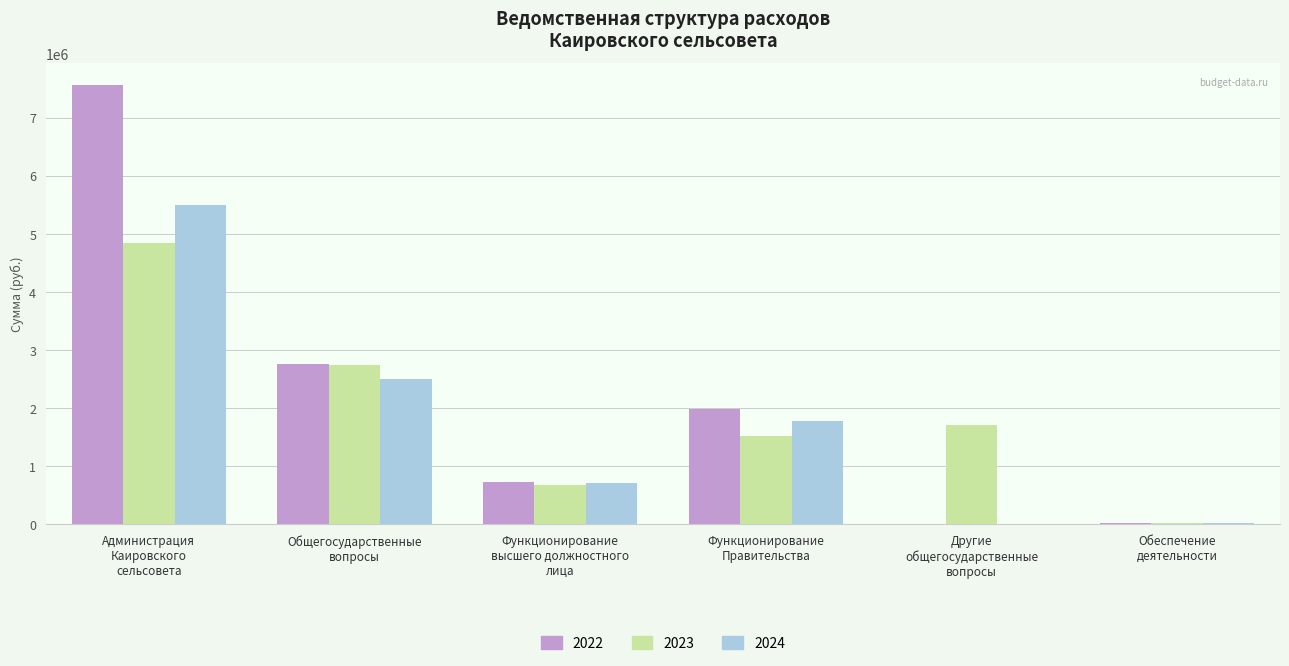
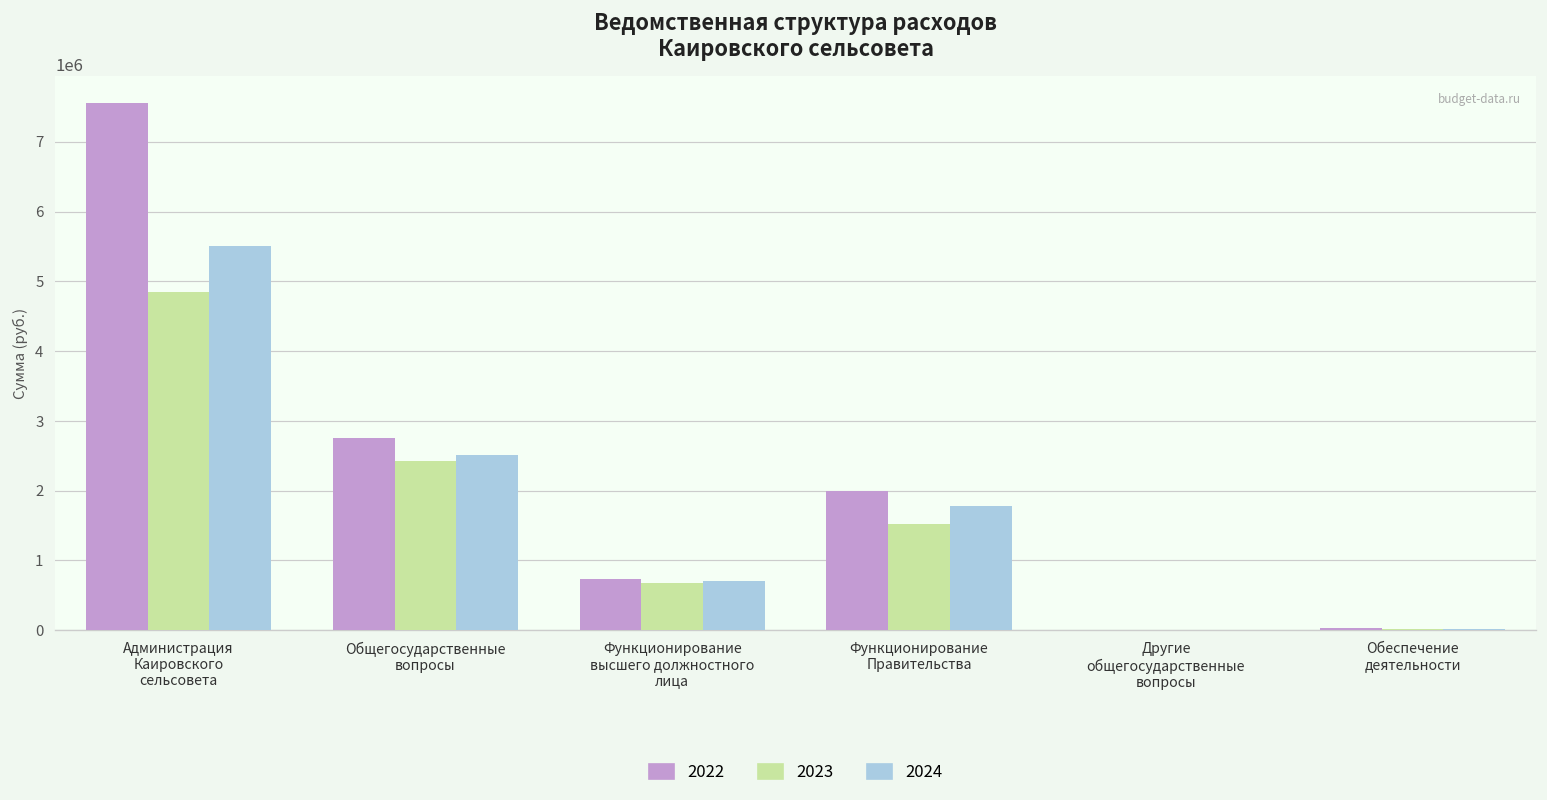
2023, Общегосударственные вопросы: 2700000 -> 2400000
2023, Другие общегосударственные вопросы: 1700000 -> 0
